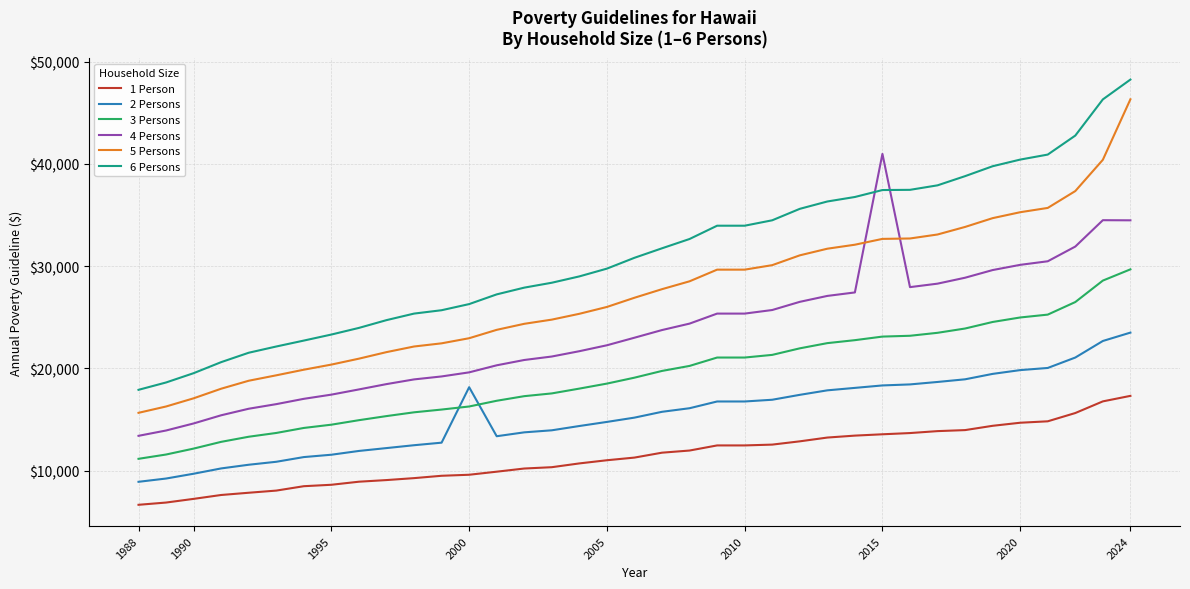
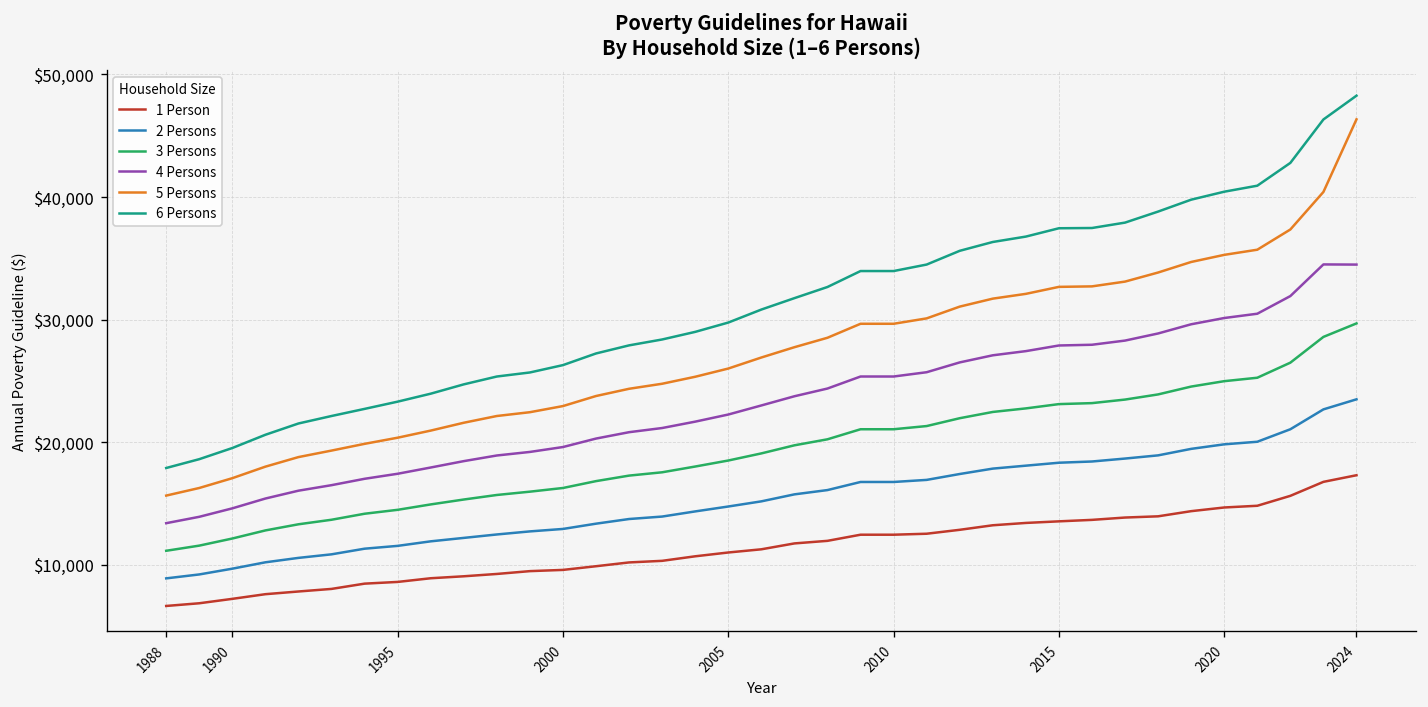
2 Persons, 2000: $18,200 -> $12,900
4 Persons, 2015: $41,000 -> $27,900
